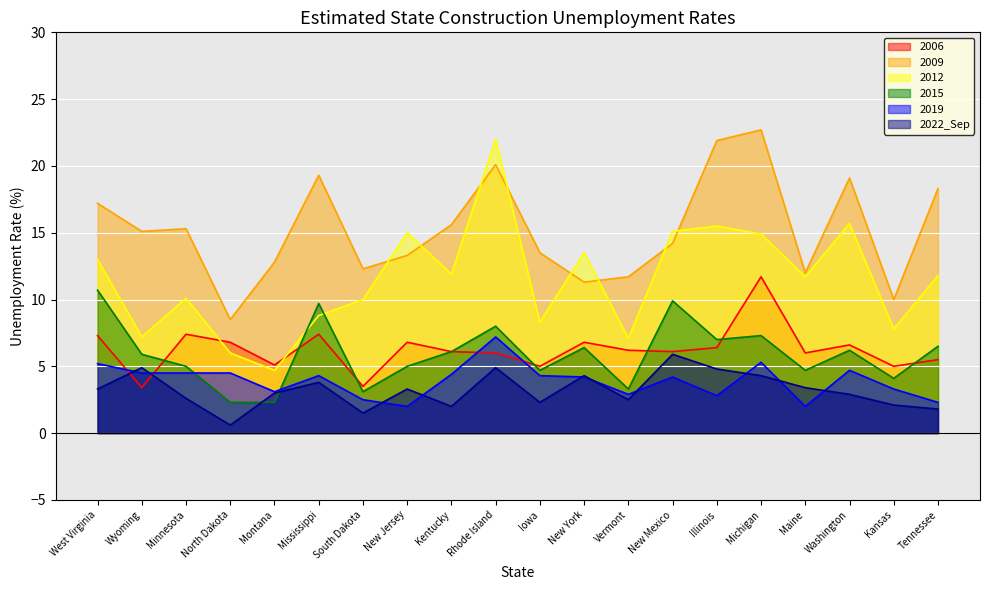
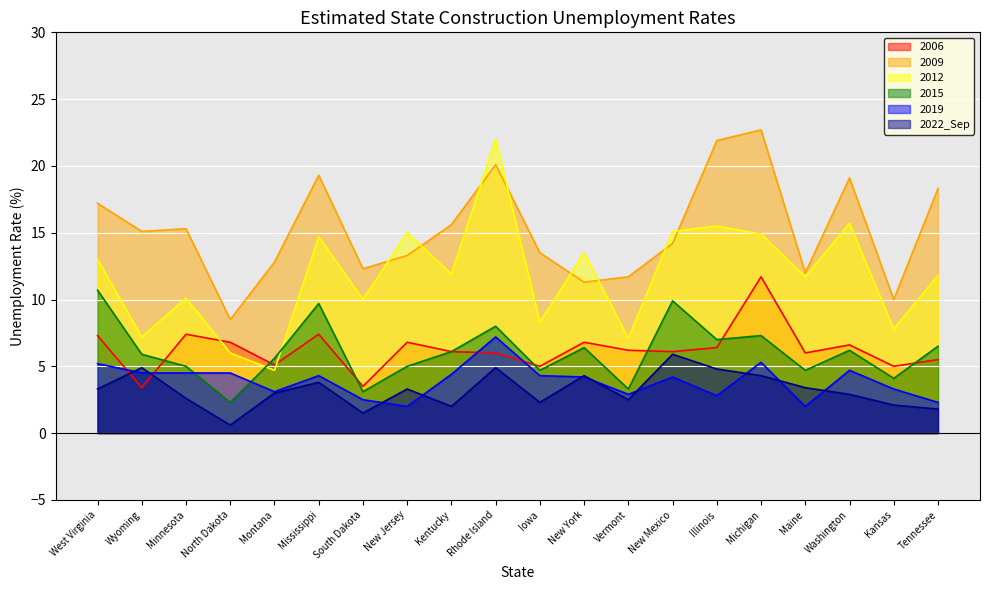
2015, Montana: 2.3 -> 5.6
2012, Mississippi: 8.8 -> 14.7
